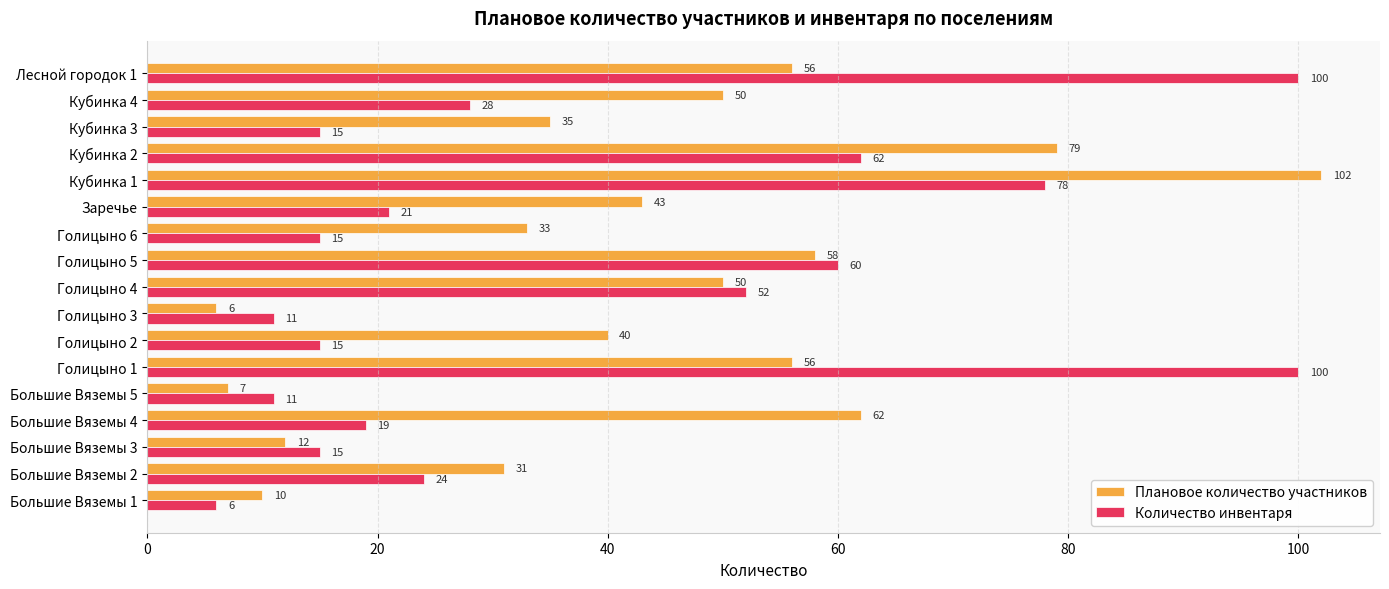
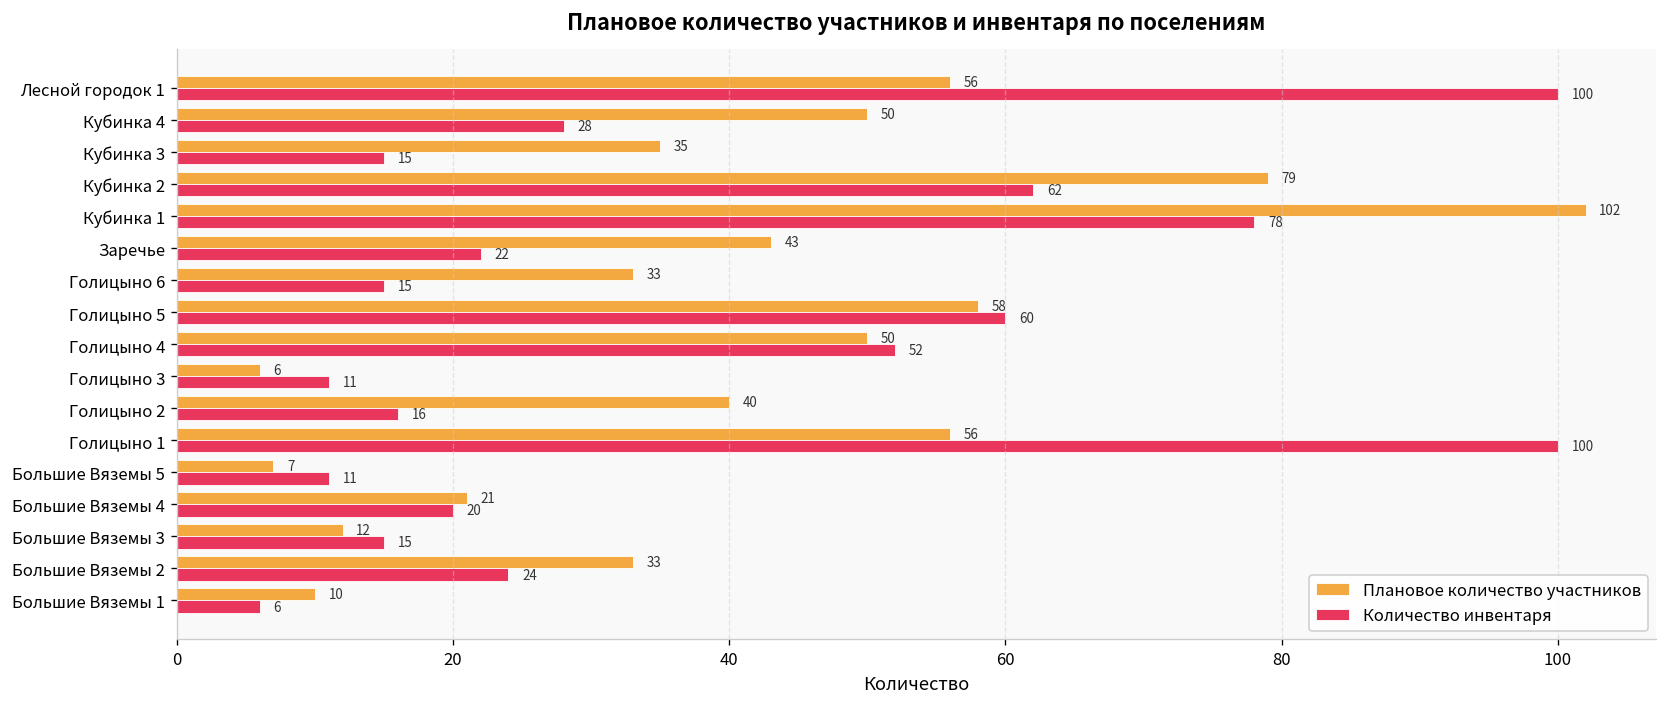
Количество инвентаря, Заречье: 21 -> 22
Количество инвентаря, Голицыно 2: 15 -> 16
Плановое количество участников, Большие Вяземы 4: 62 -> 21
Количество инвентаря, Большие Вяземы 4: 19 -> 20
Плановое количество участников, Большие Вяземы 2: 31 -> 33
